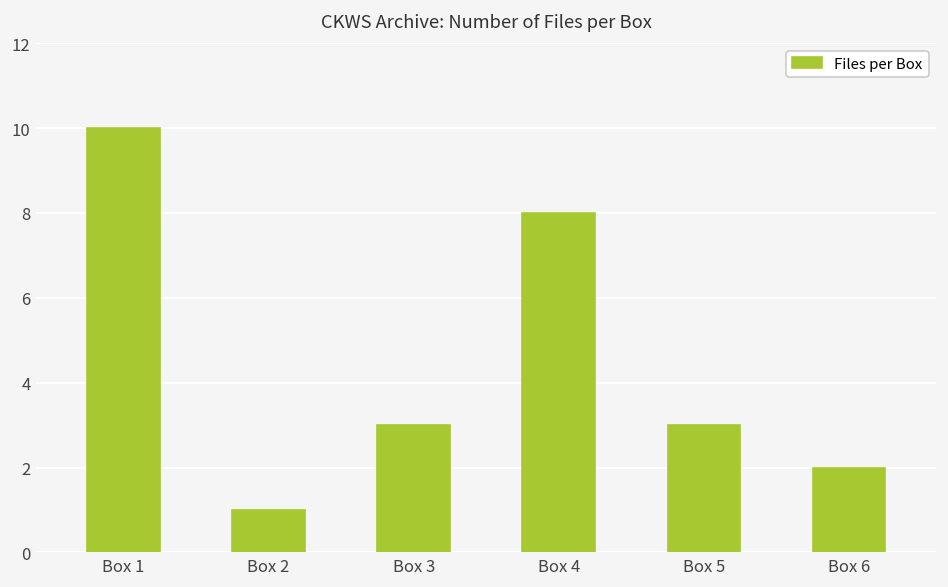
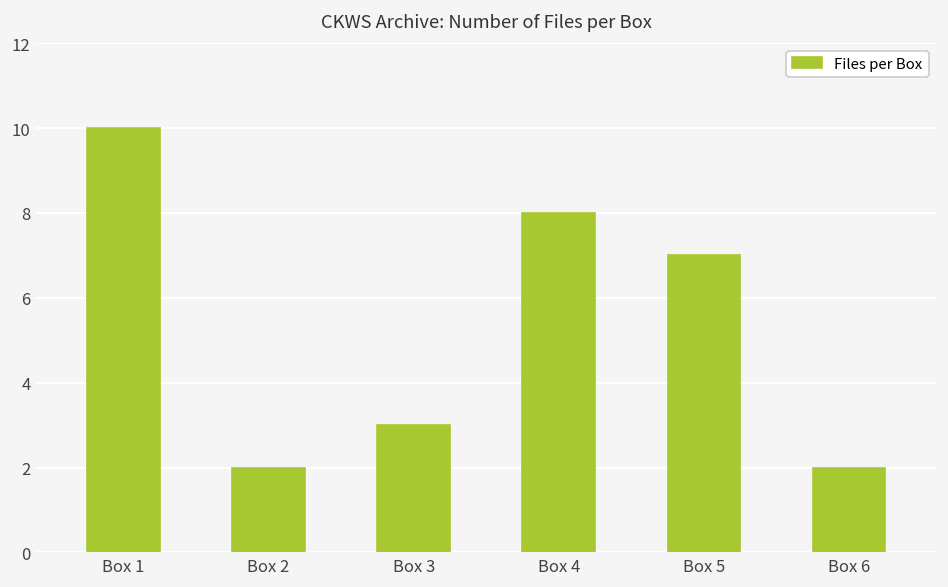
Box 2: 1 -> 2
Box 5: 3 -> 7
